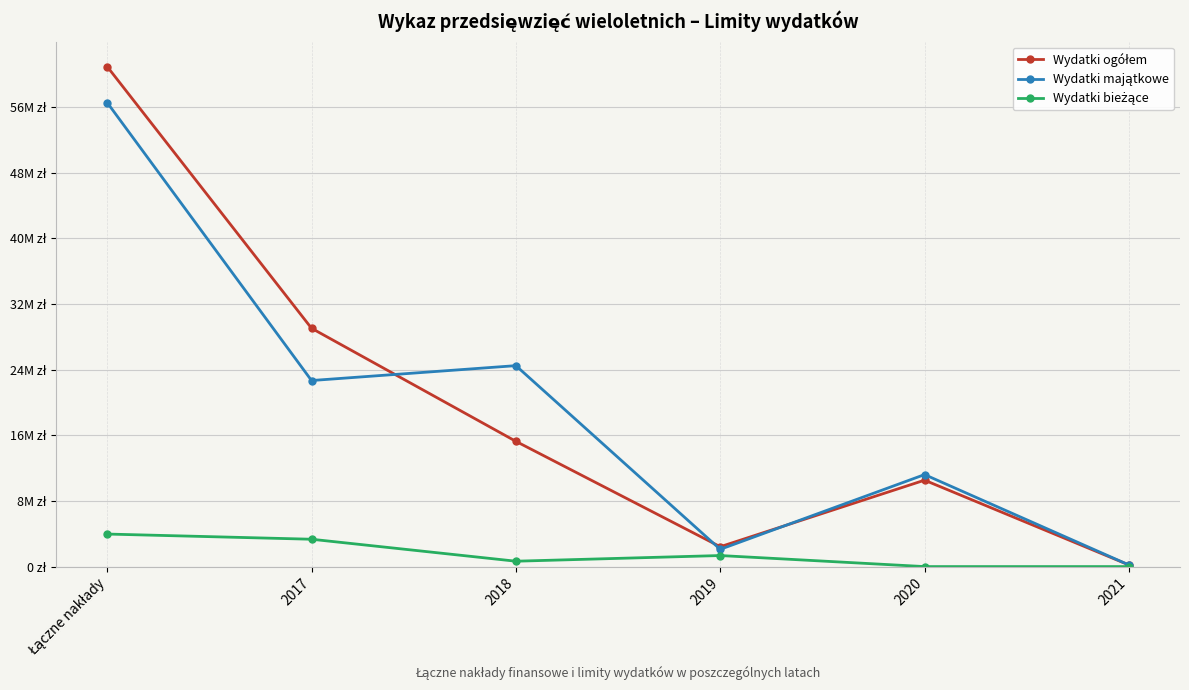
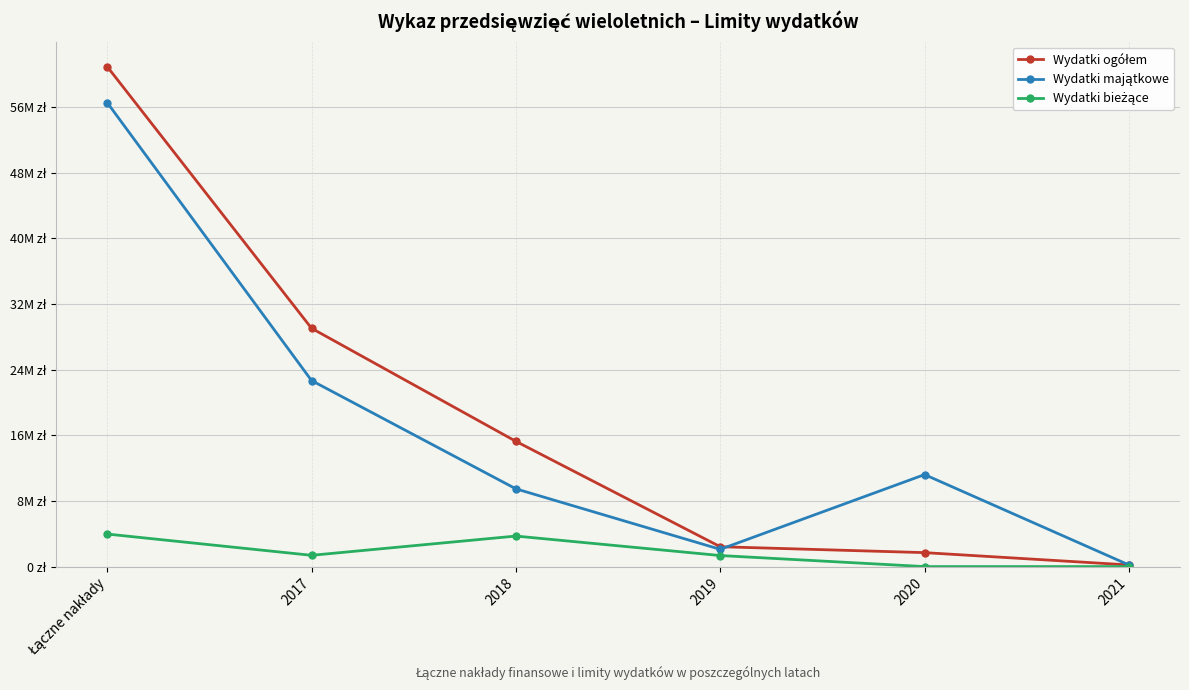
Wydatki bieżące, 2017: 3M zł -> 1M zł
Wydatki majątkowe, 2018: 24M zł -> 9M zł
Wydatki bieżące, 2018: 1M zł -> 4M zł
Wydatki ogółem, 2020: 11M zł -> 2M zł
